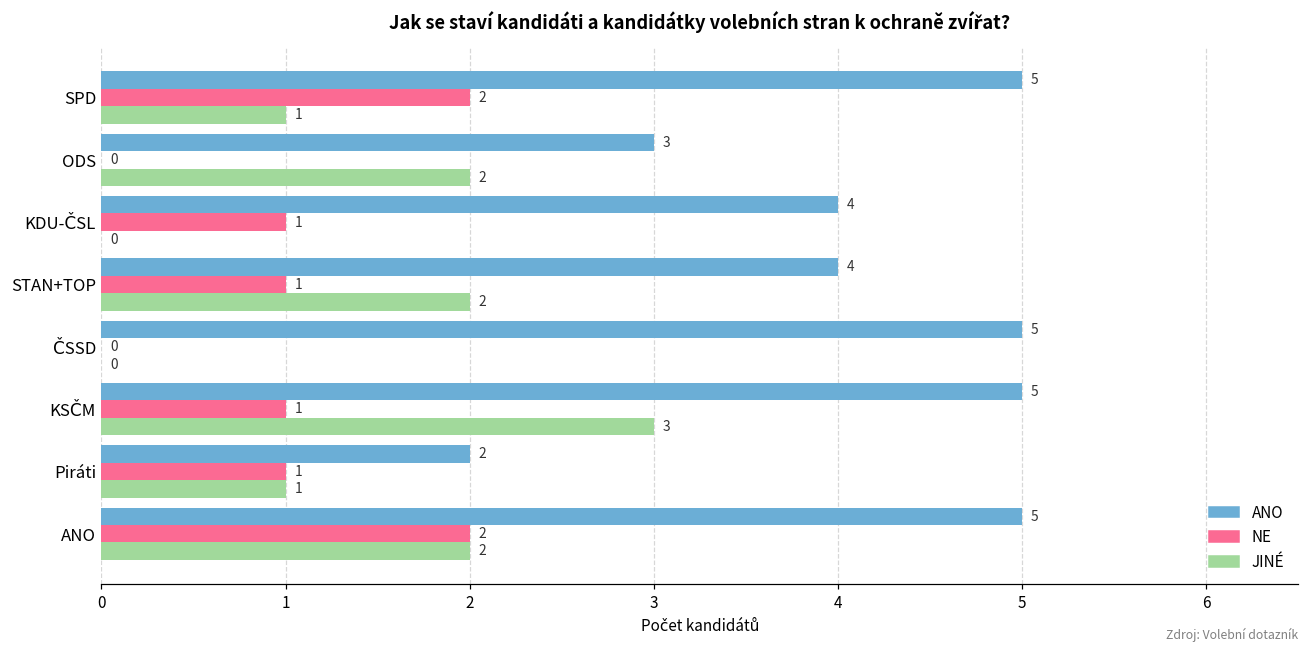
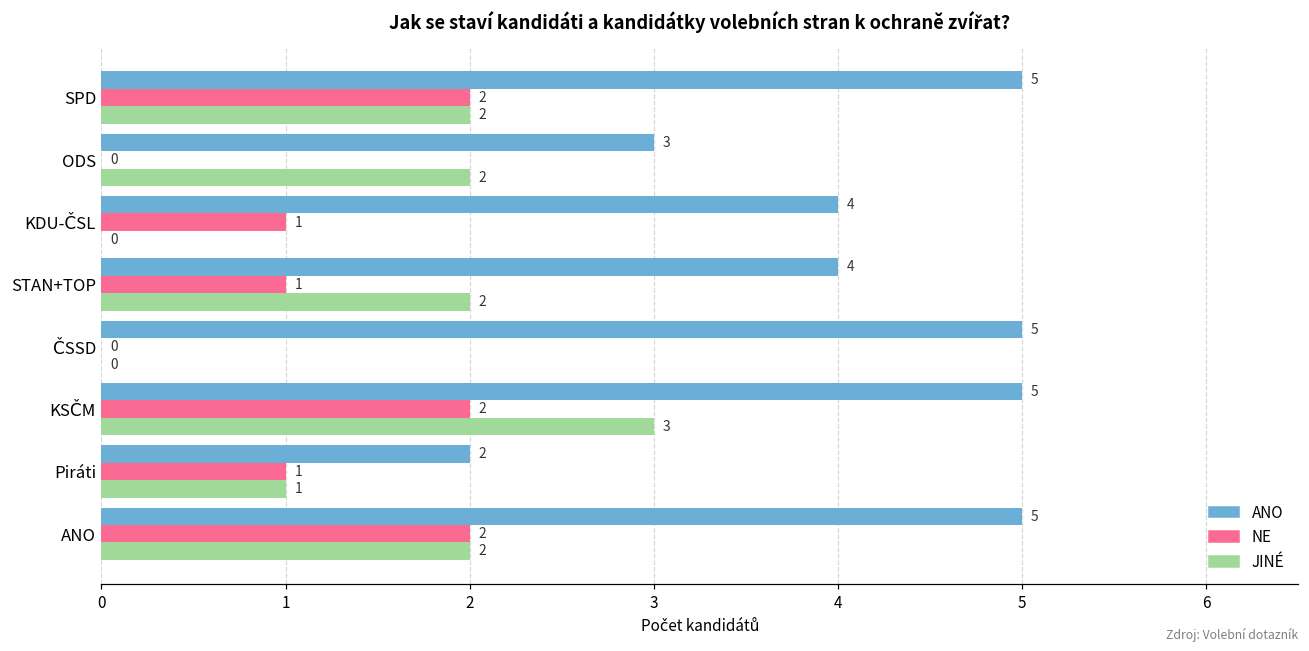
JINÉ, SPD: 1 -> 2
NE, KSČM: 1 -> 2
